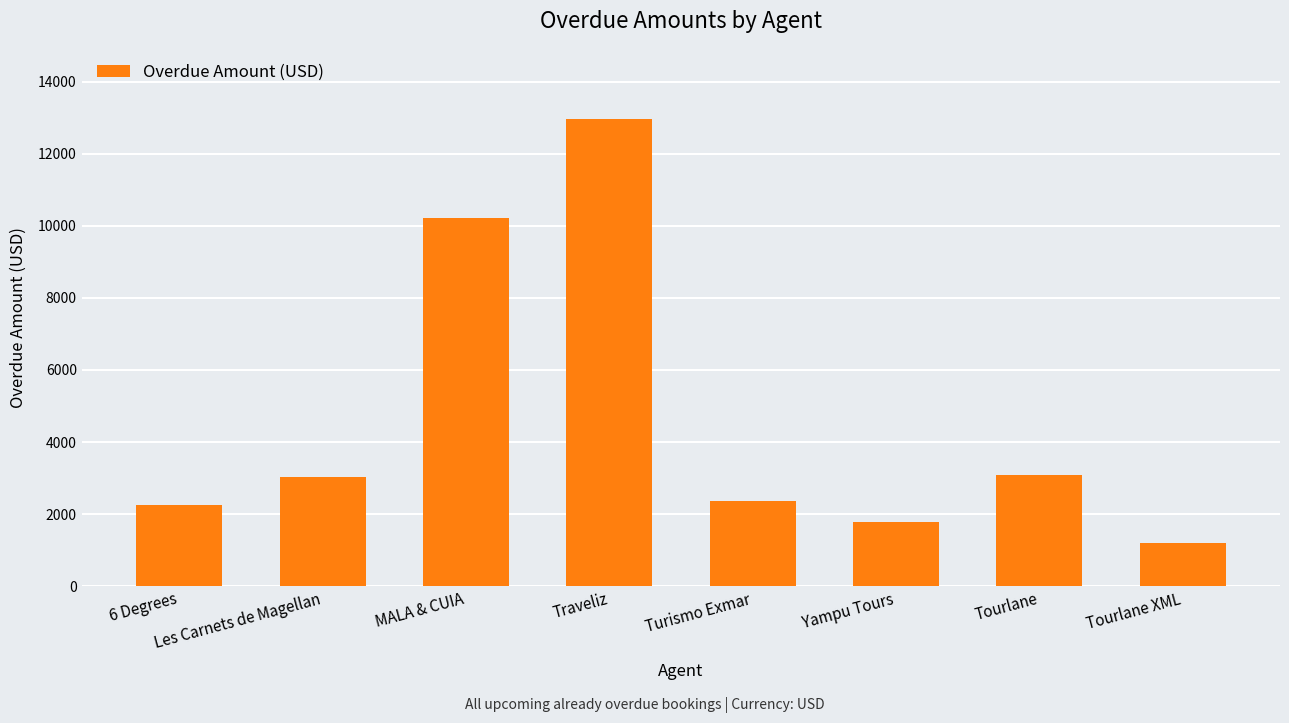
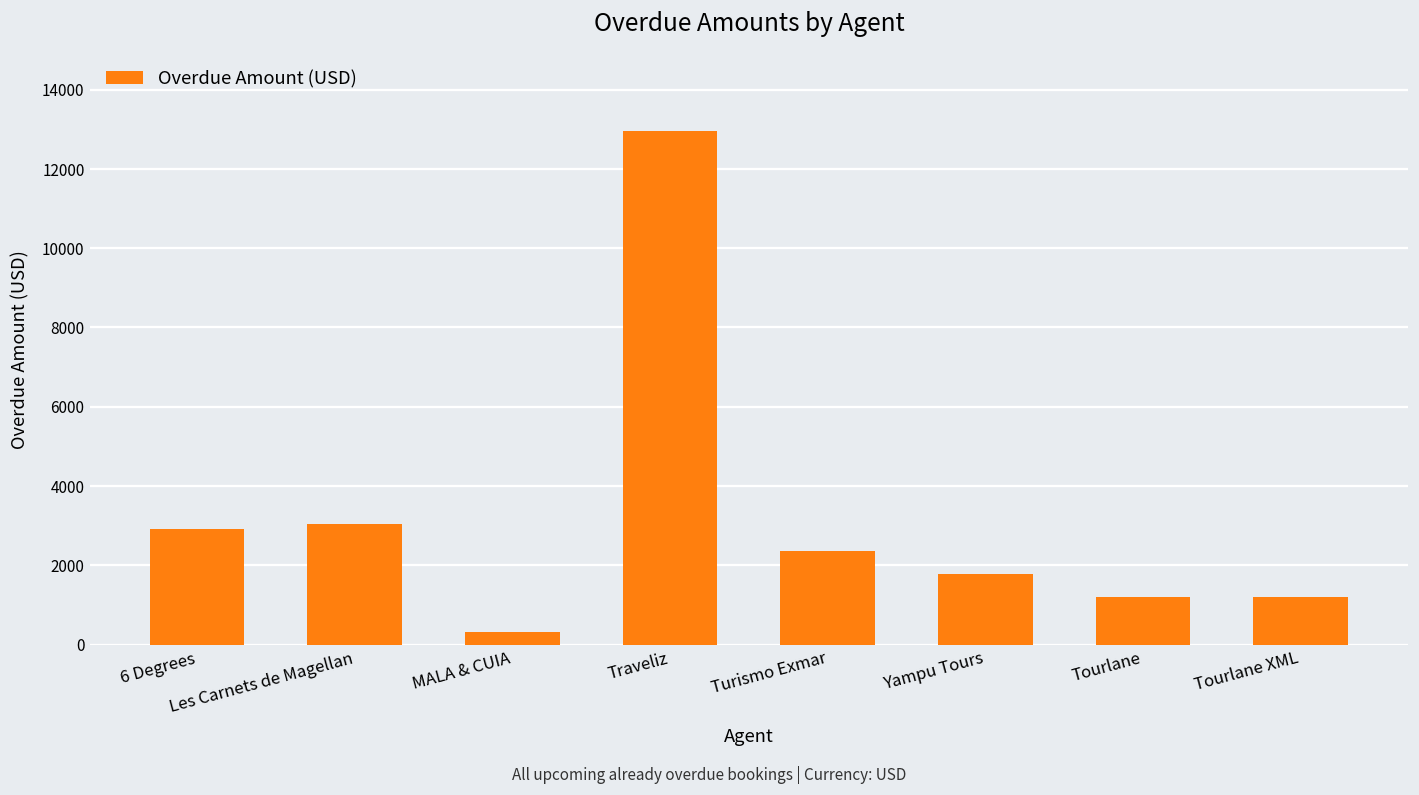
6 Degrees: 2300 -> 2900
MALA & CUIA: 10200 -> 300
Tourlane: 3100 -> 1200
